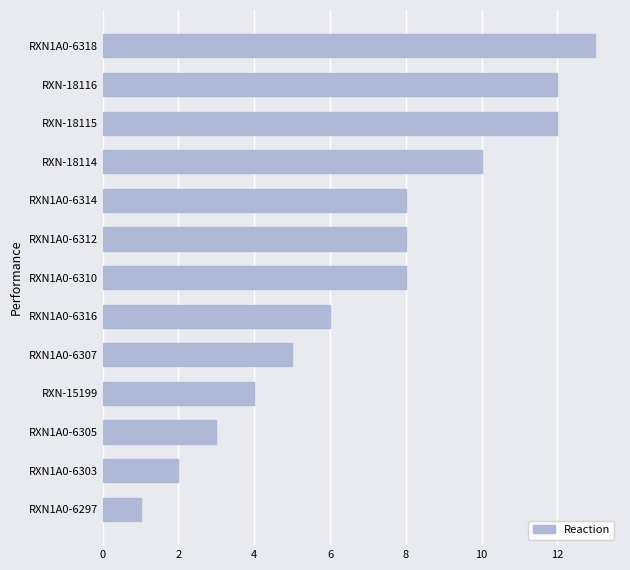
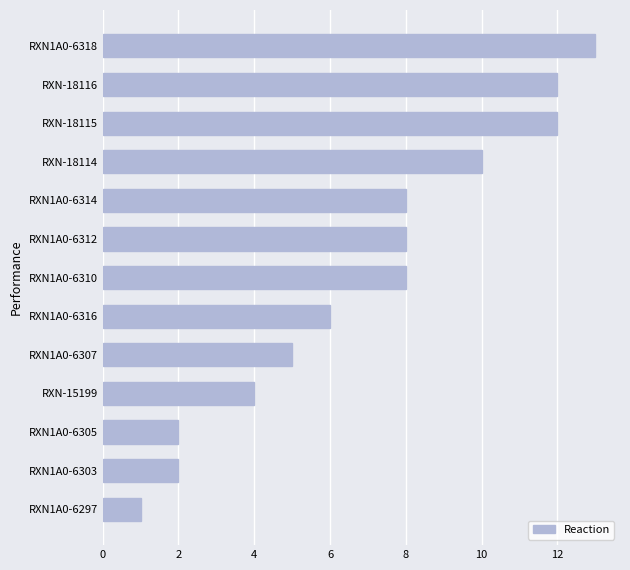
RXN1A0-6305: 3 -> 2
